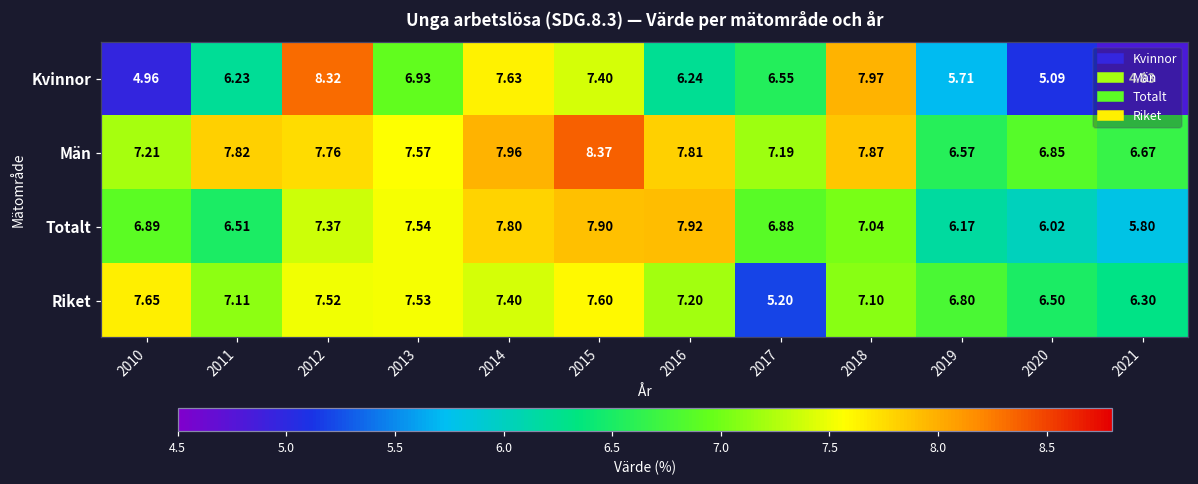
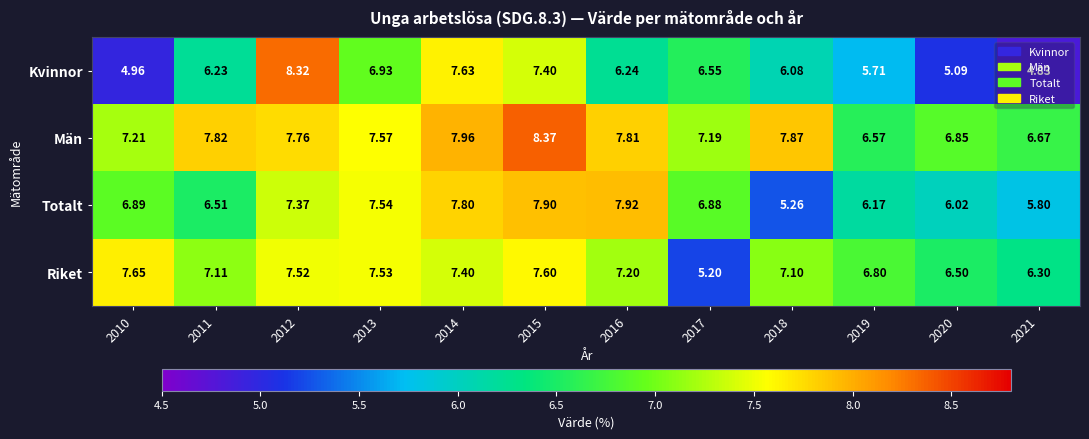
Kvinnor, 2018: 7.97 -> 6.08
Totalt, 2018: 7.04 -> 5.26
